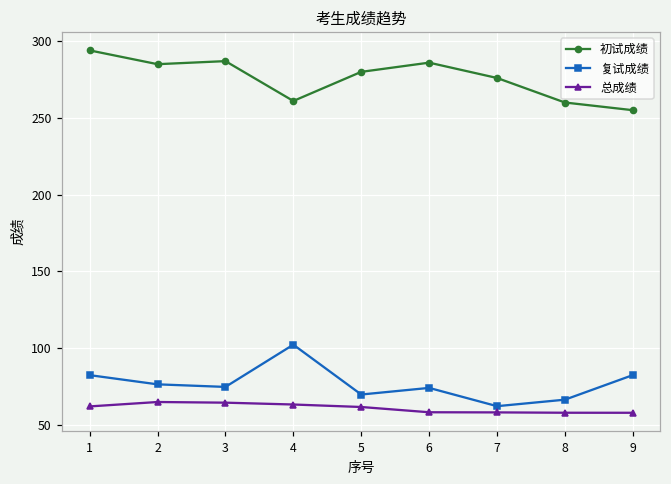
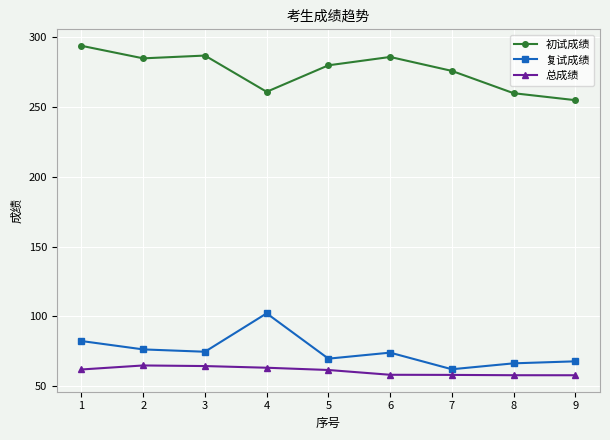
复试成绩, 9: 82 -> 68
